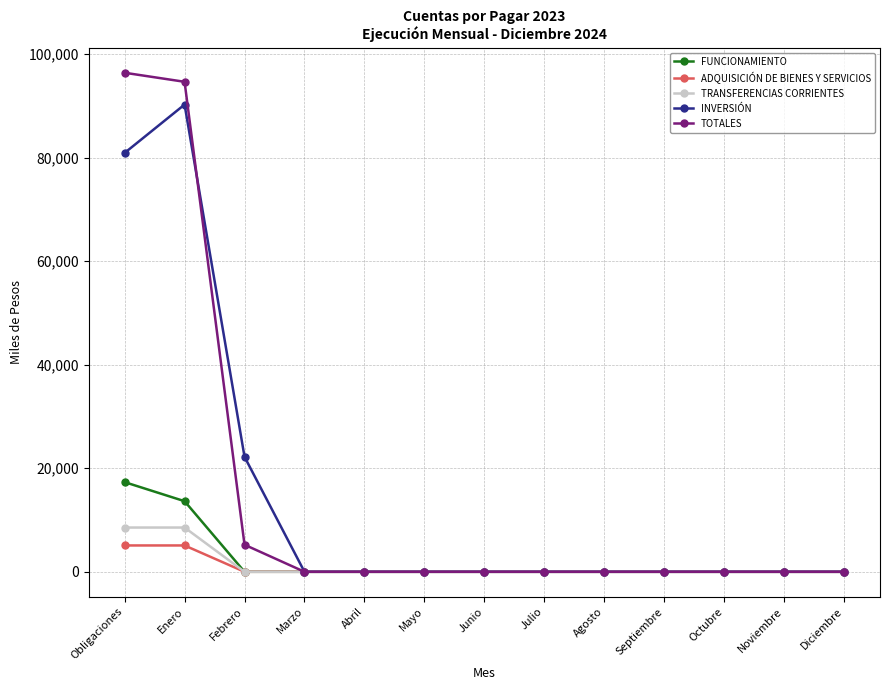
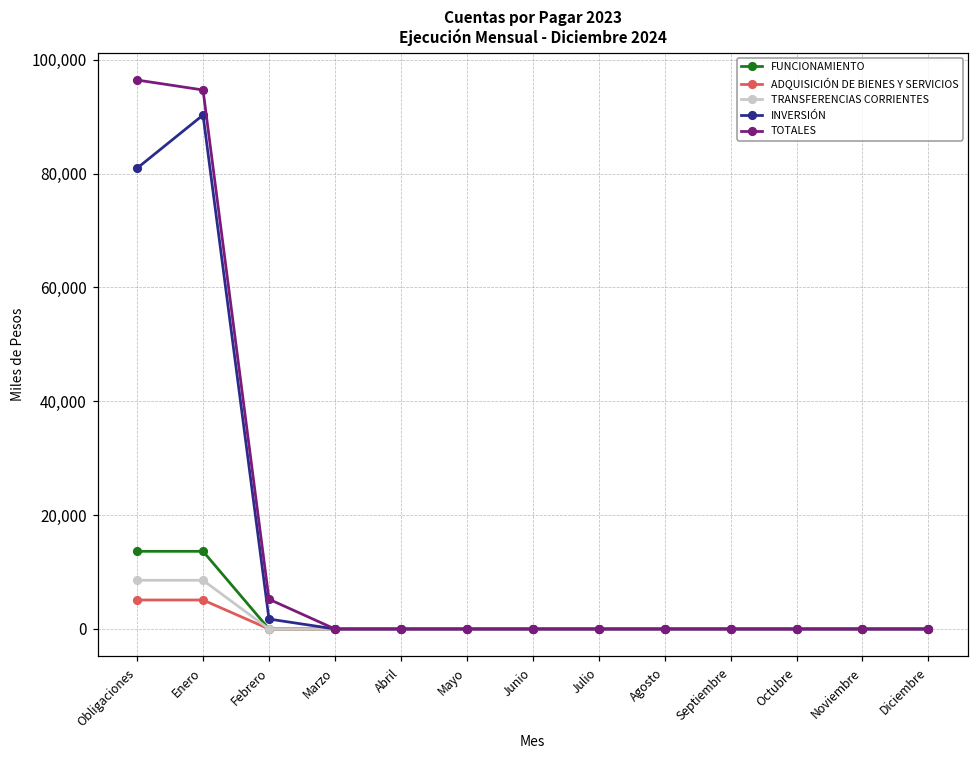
FUNCIONAMIENTO, Obligaciones: 17,000 -> 14,000
INVERSIÓN, Febrero: 22,000 -> 2,000
